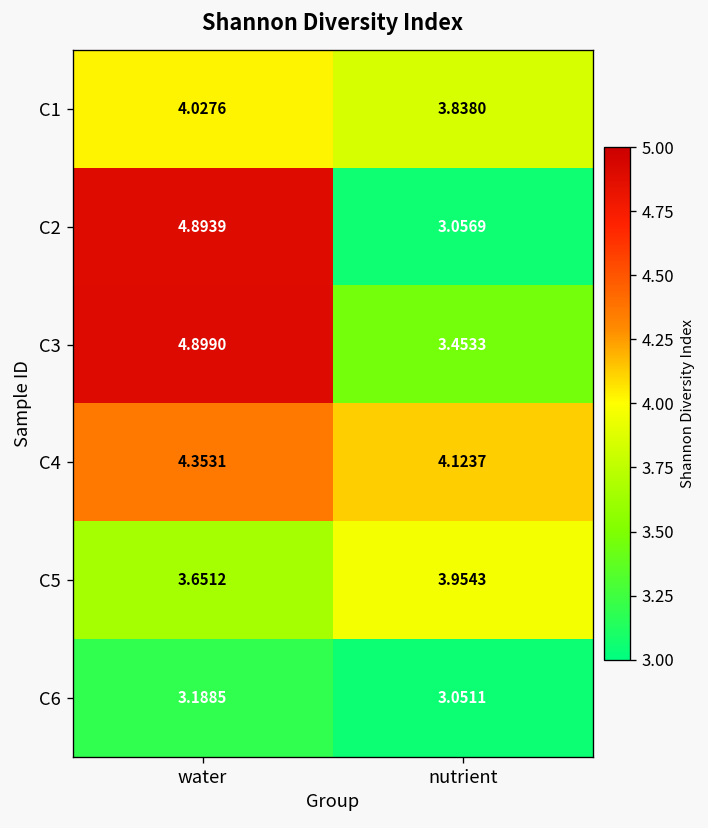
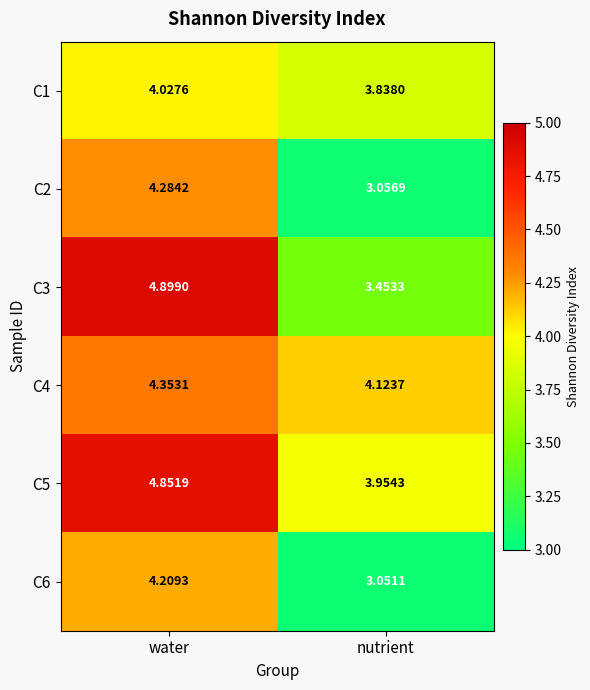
C2, water: 4.8939 -> 4.2842
C5, water: 3.6512 -> 4.8519
C6, water: 3.1885 -> 4.2093
